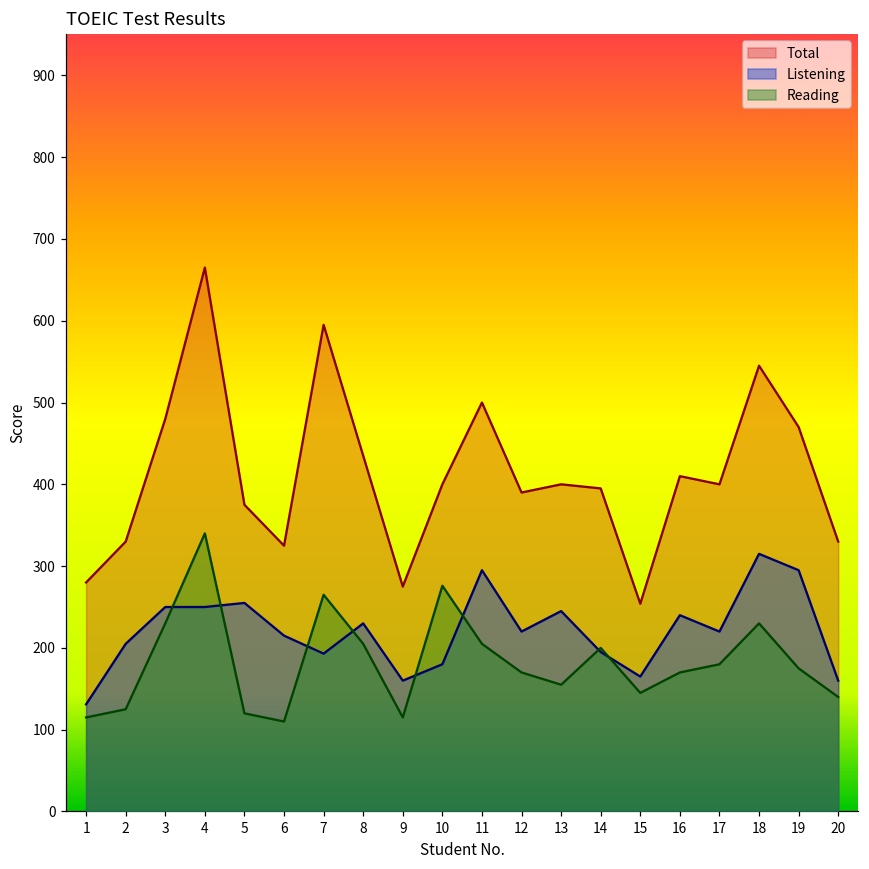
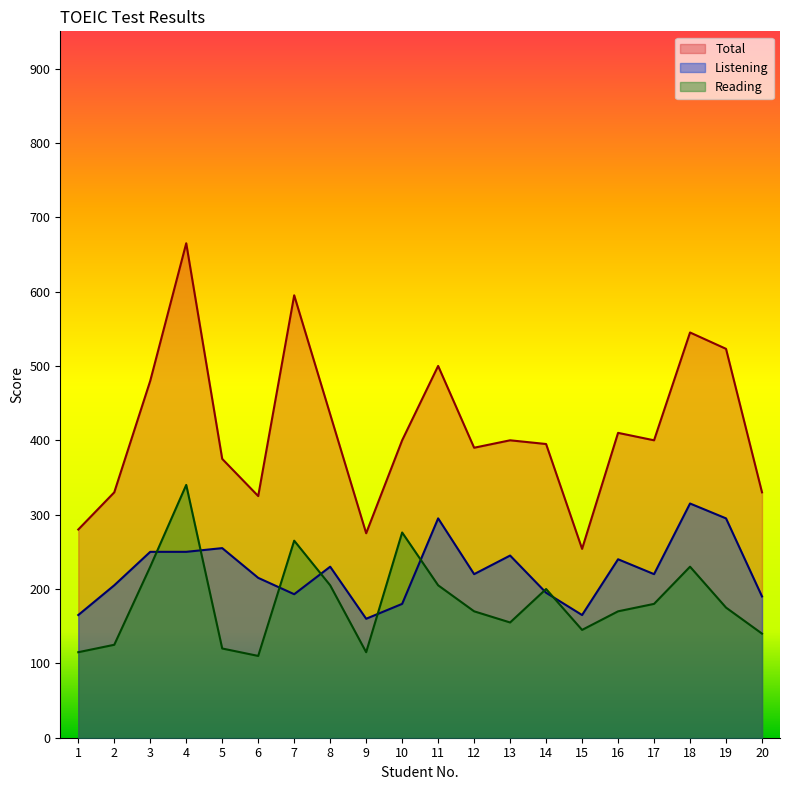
Listening, 1: 130 -> 170
Total, 19: 470 -> 520
Listening, 20: 160 -> 190
